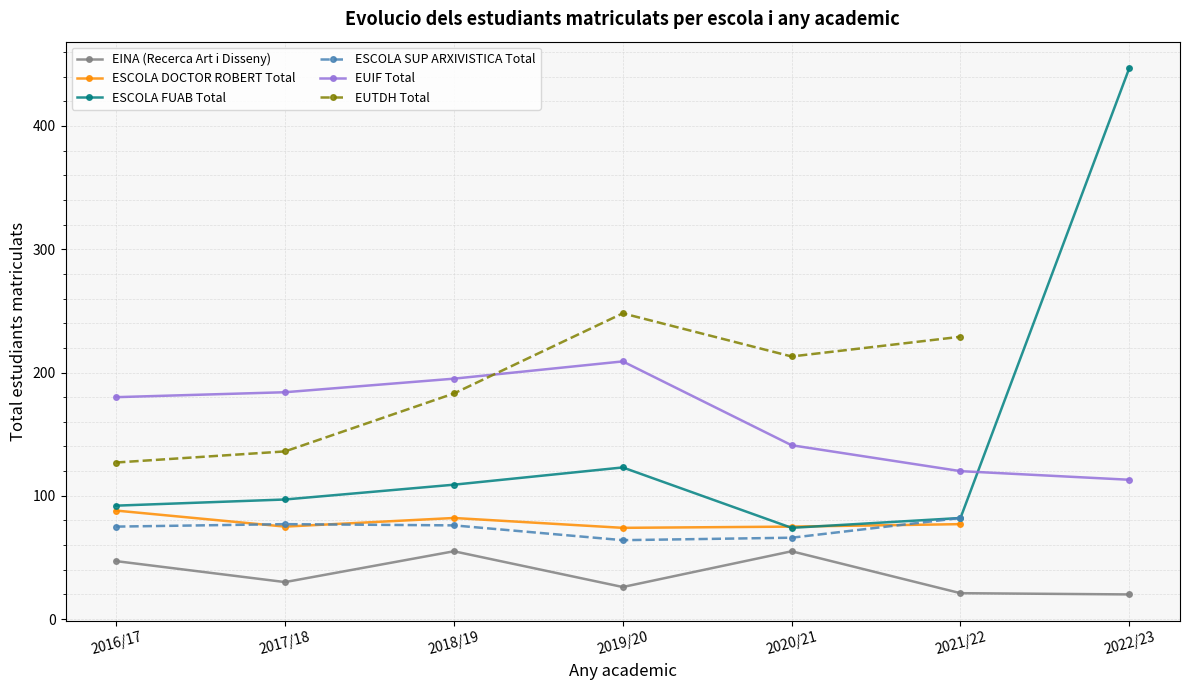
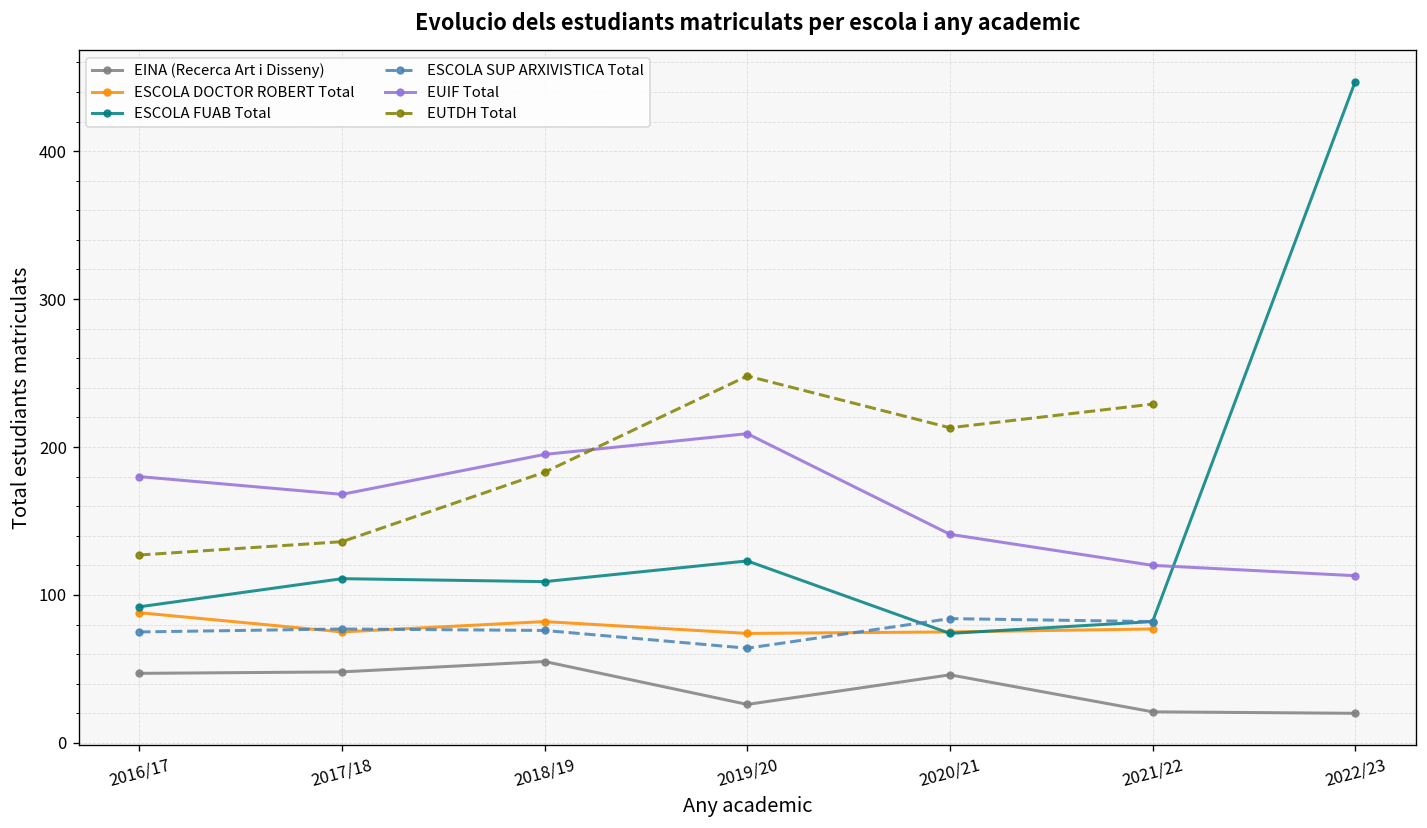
EINA (Recerca Art i Disseny), 2017/18: 30 -> 48
ESCOLA FUAB Total, 2017/18: 97 -> 111
EUIF Total, 2017/18: 184 -> 168
EINA (Recerca Art i Disseny), 2020/21: 55 -> 46
ESCOLA SUP ARXIVISTICA Total, 2020/21: 66 -> 84
